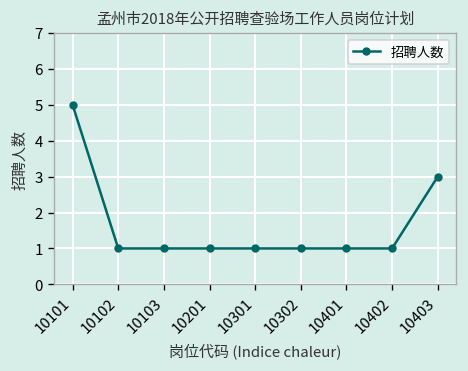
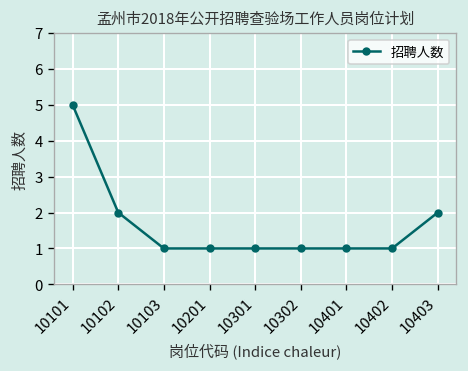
10102: 1 -> 2
10403: 3 -> 2
